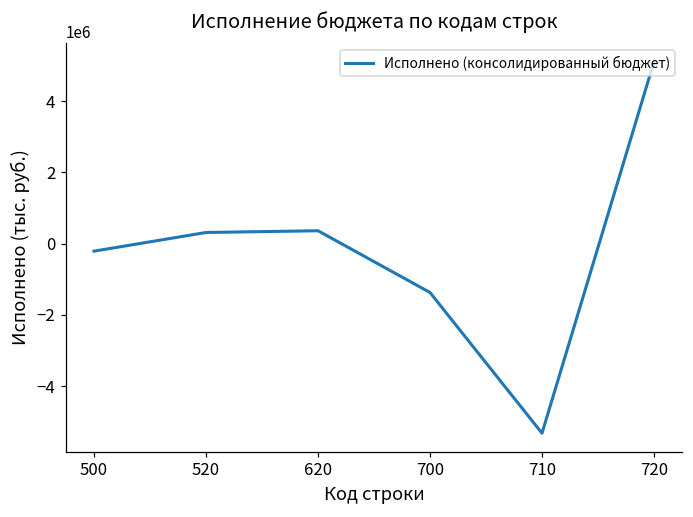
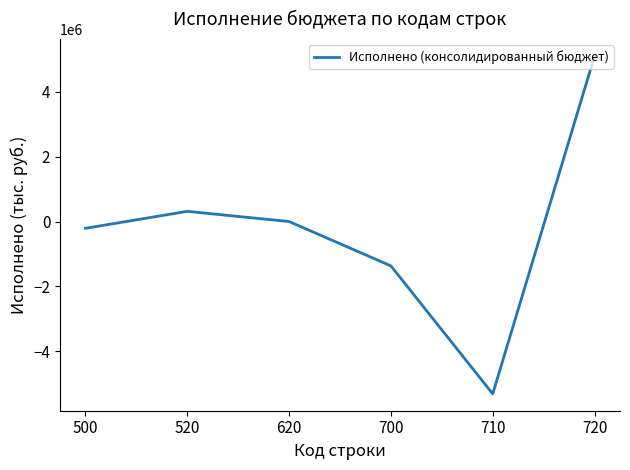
620: 400000 -> 0
